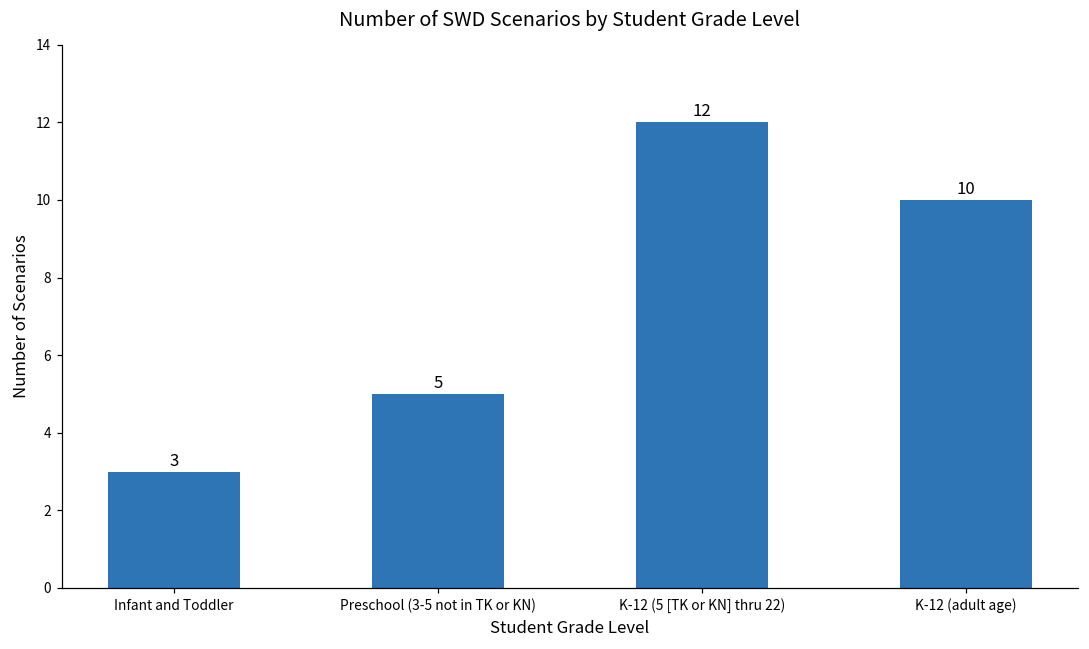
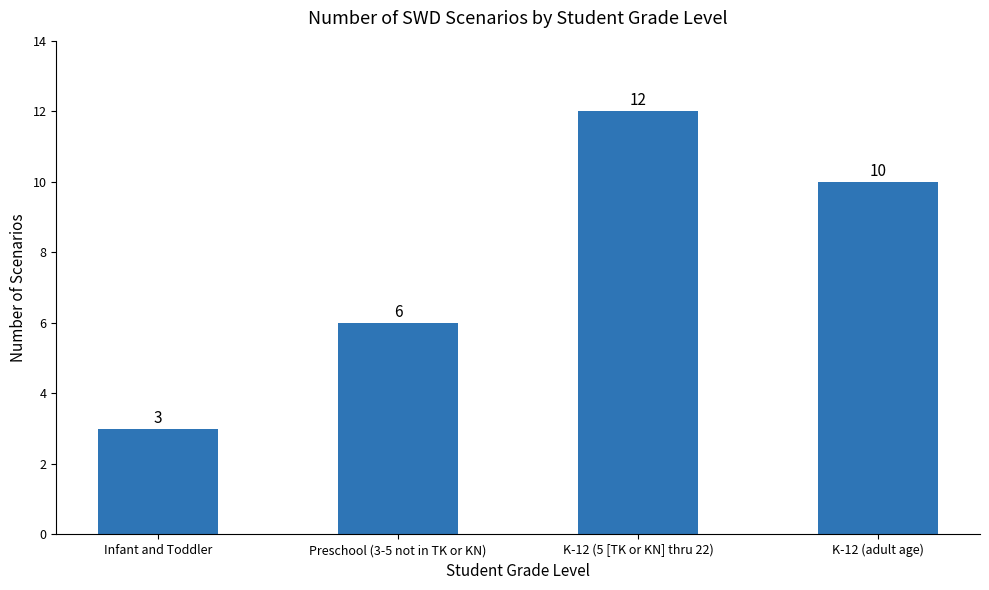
Preschool (3-5 not in TK or KN): 5 -> 6
